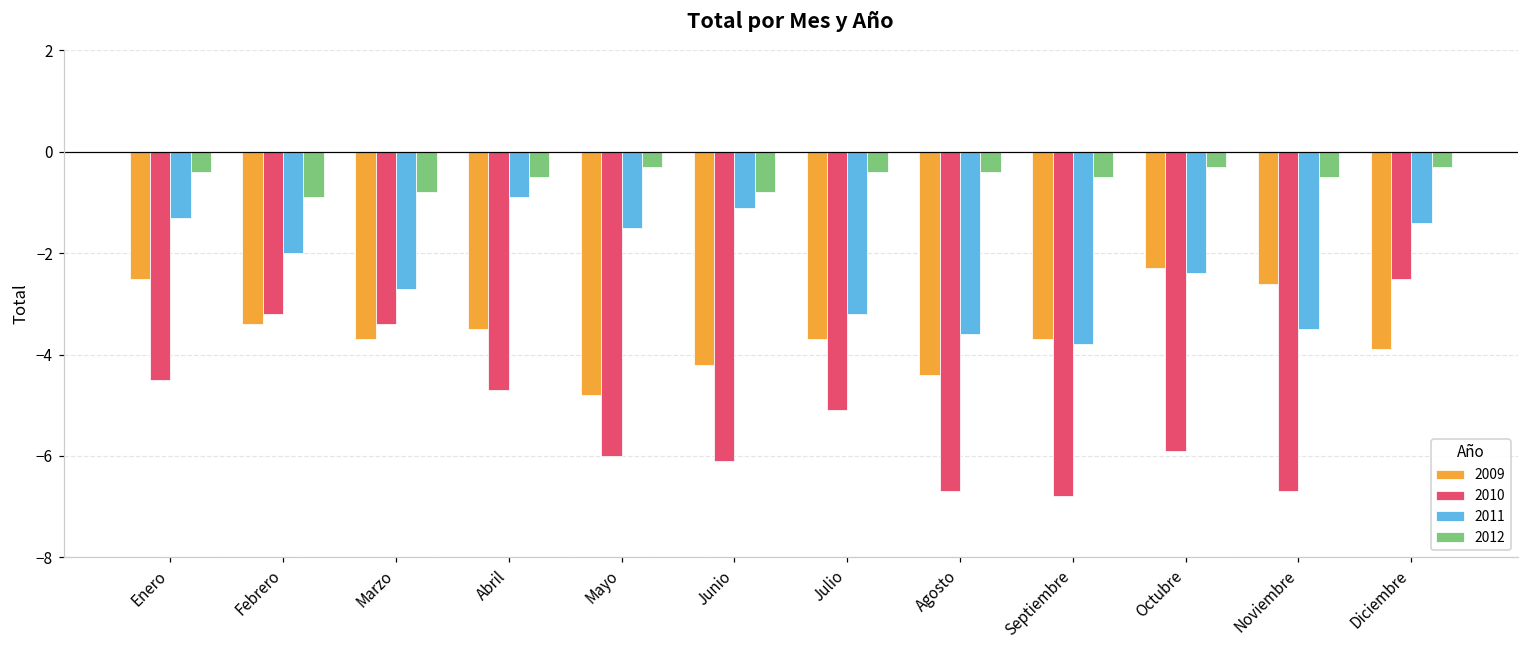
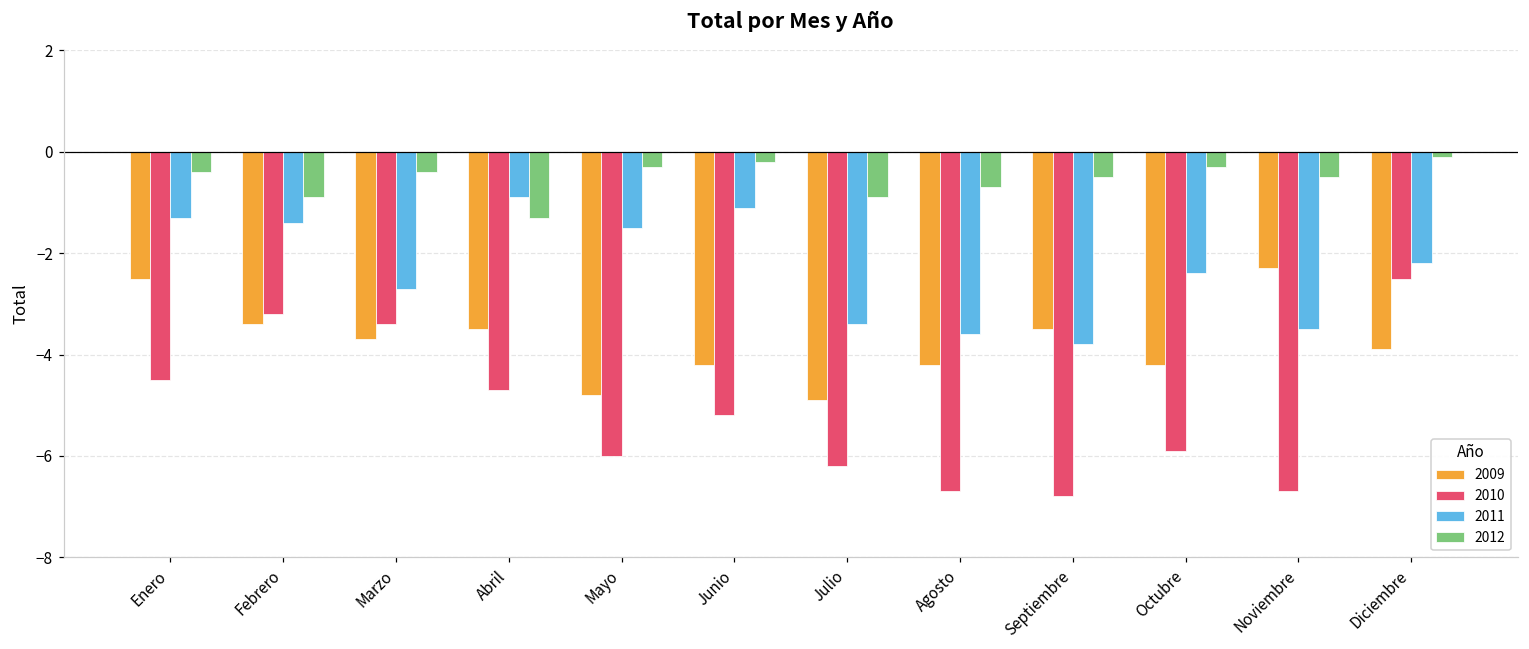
2011, Febrero: -2.0 -> -1.4
2012, Marzo: -0.8 -> -0.4
2012, Abril: -0.5 -> -1.3
2010, Junio: -6.1 -> -5.2
2012, Junio: -0.8 -> -0.2
2009, Julio: -3.7 -> -4.9
2010, Julio: -5.1 -> -6.2
2011, Julio: -3.2 -> -3.4
2012, Julio: -0.4 -> -0.9
2009, Agosto: -4.4 -> -4.2
2012, Agosto: -0.4 -> -0.7
2009, Septiembre: -3.7 -> -3.5
2009, Octubre: -2.3 -> -4.2
2009, Noviembre: -2.6 -> -2.3
2011, Diciembre: -1.4 -> -2.2
2012, Diciembre: -0.3 -> -0.1
